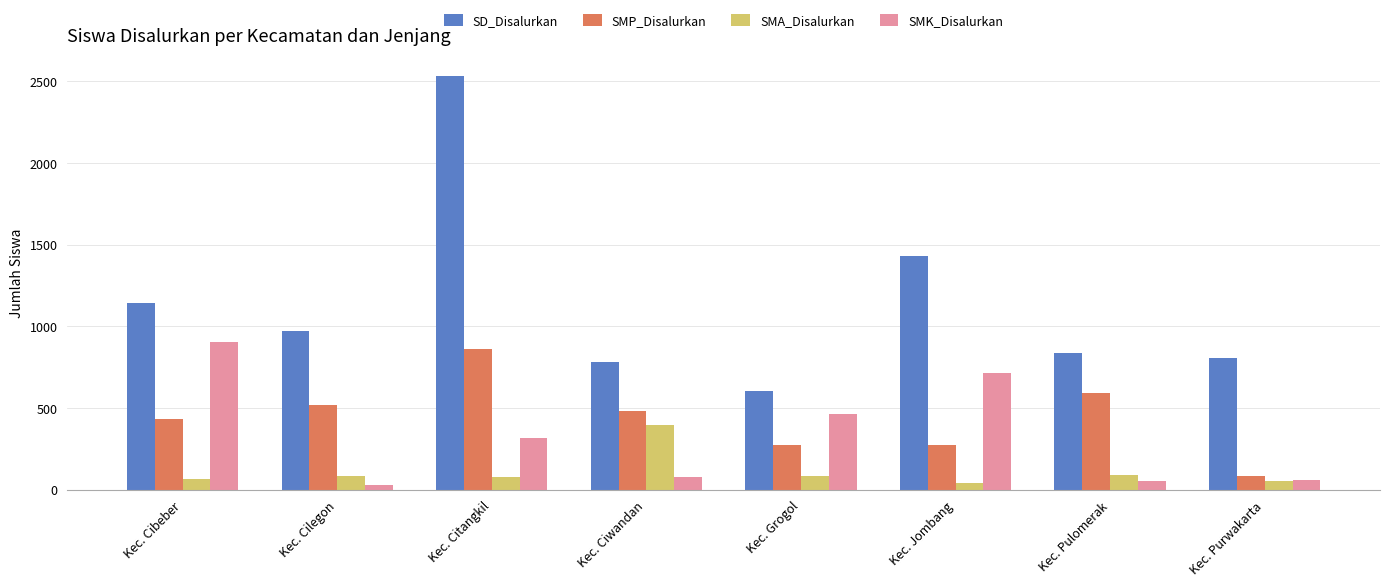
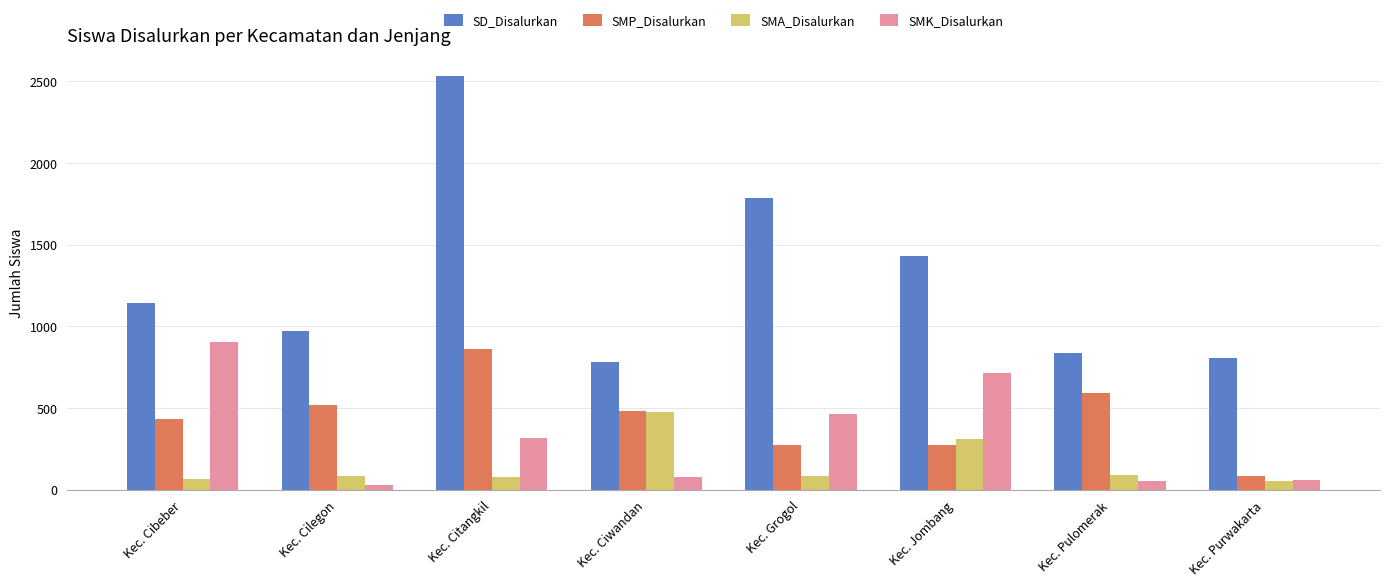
SMA_Disalurkan, Kec. Ciwandan: 390 -> 480
SD_Disalurkan, Kec. Grogol: 610 -> 1790
SMA_Disalurkan, Kec. Jombang: 40 -> 310
